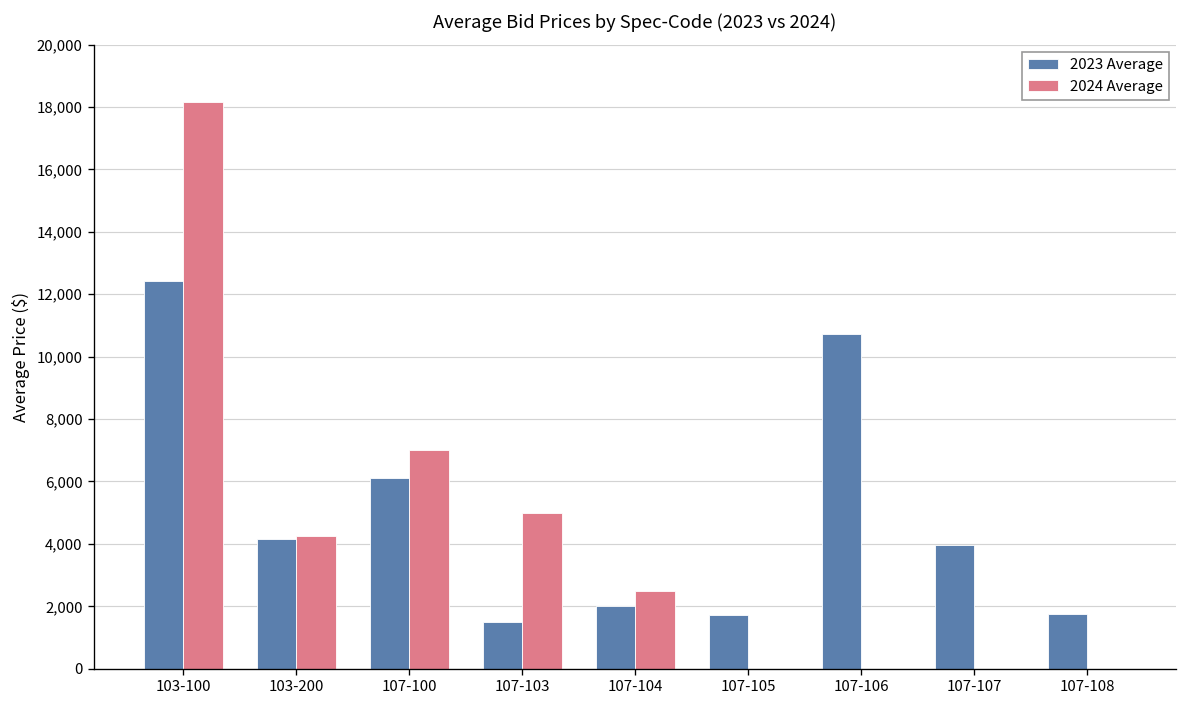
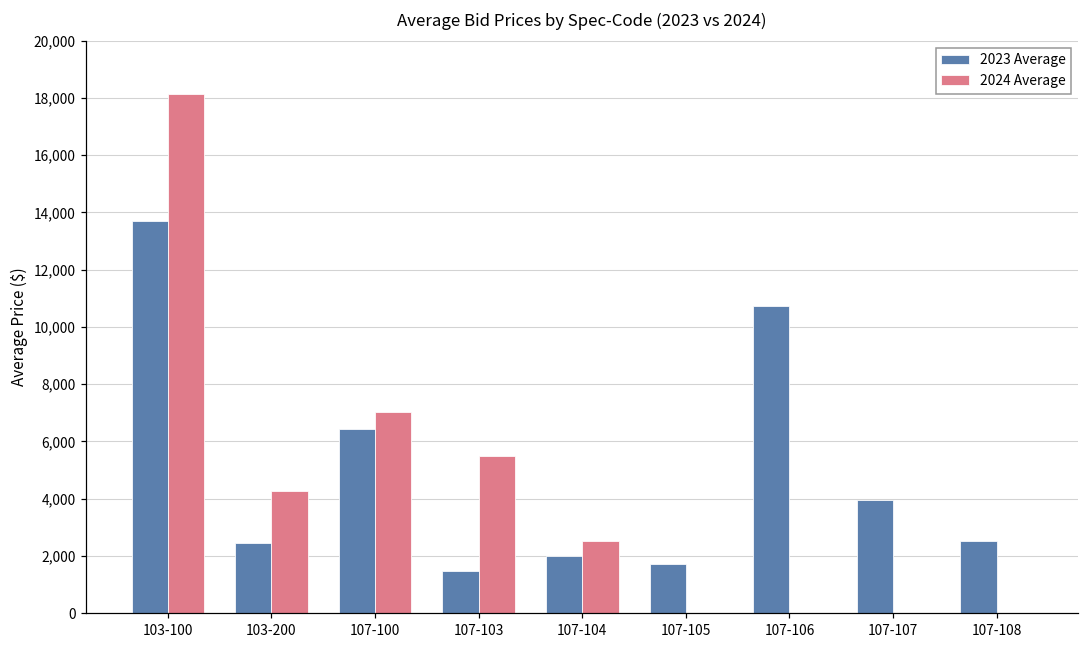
2023 Average, 103-100: 12,400 -> 13,700
2023 Average, 103-200: 4,200 -> 2,400
2023 Average, 107-100: 6,100 -> 6,400
2024 Average, 107-103: 5,000 -> 5,500
2023 Average, 107-108: 1,800 -> 2,500
